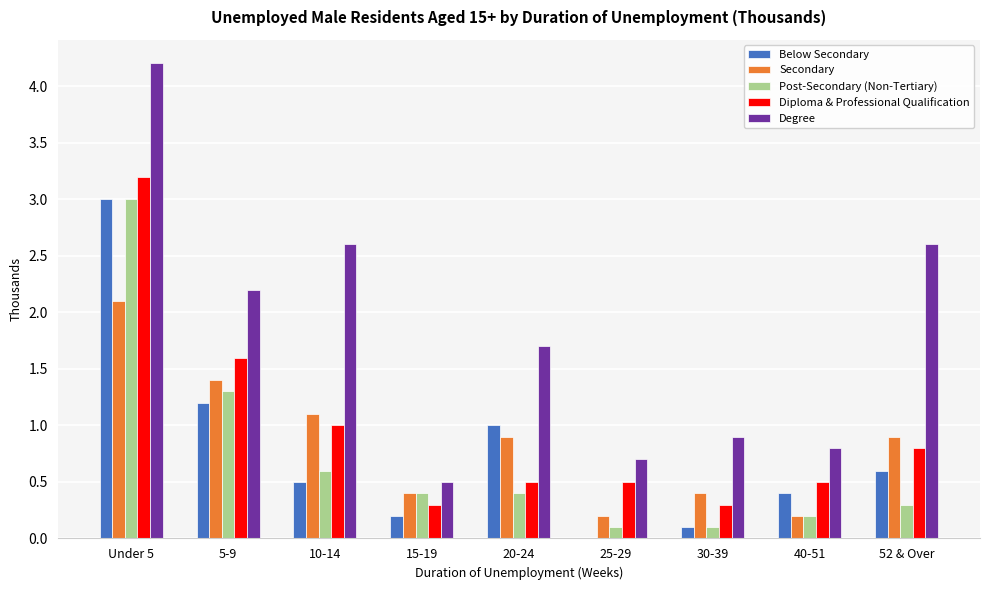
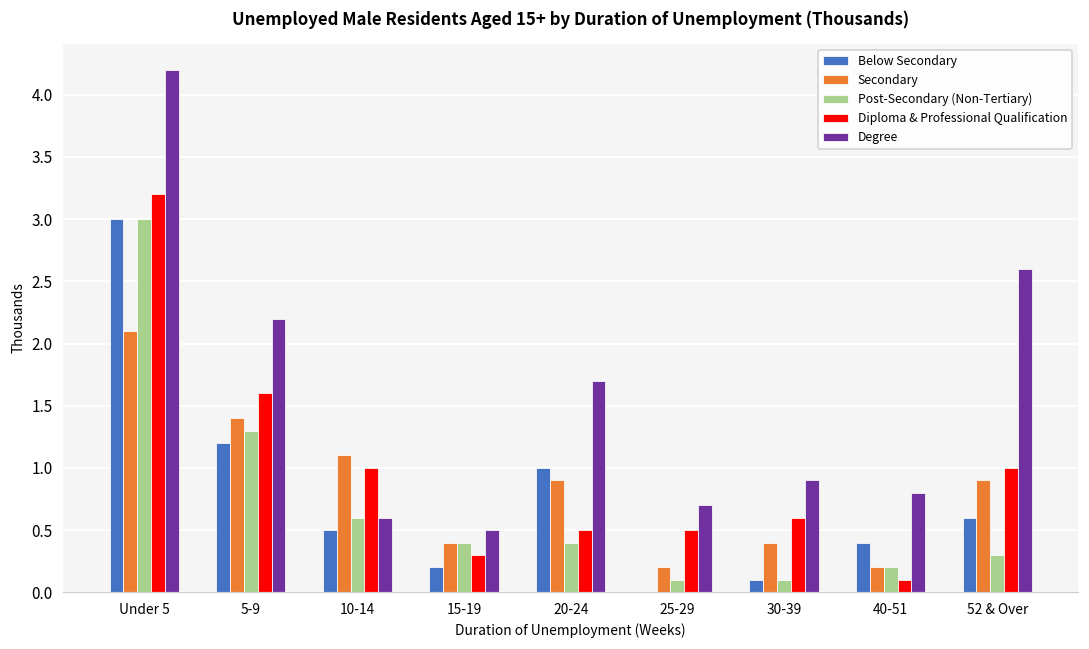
Degree, 10-14: 2.6 -> 0.6
Diploma & Professional Qualification, 30-39: 0.3 -> 0.6
Diploma & Professional Qualification, 40-51: 0.5 -> 0.1
Diploma & Professional Qualification, 52 & Over: 0.8 -> 1.0
